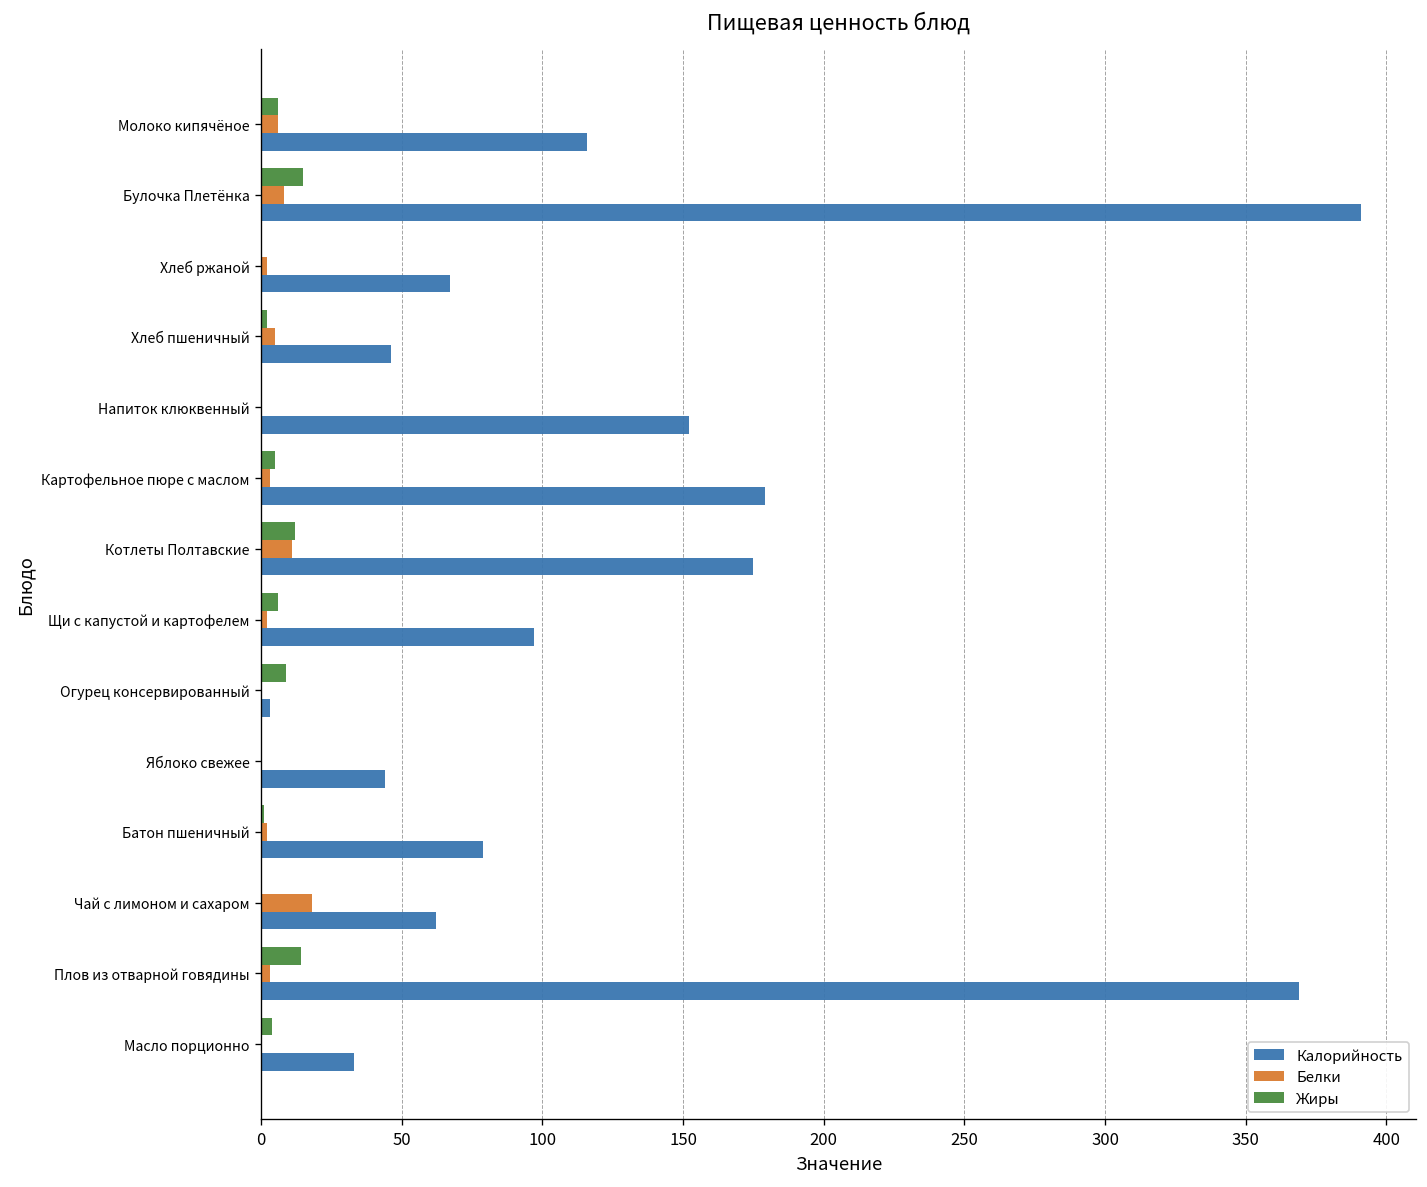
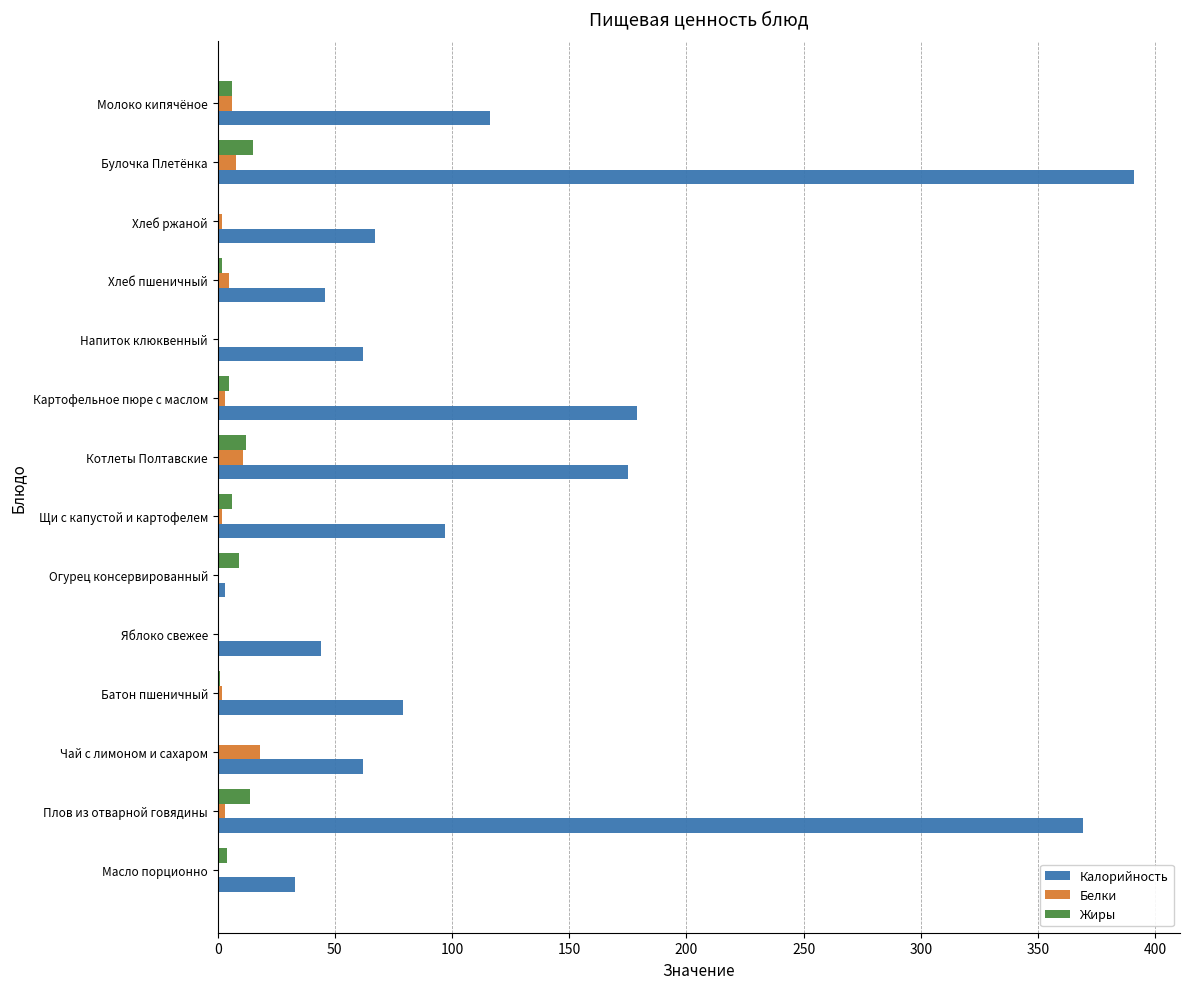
Калорийность, Напиток клюквенный: 152 -> 62
